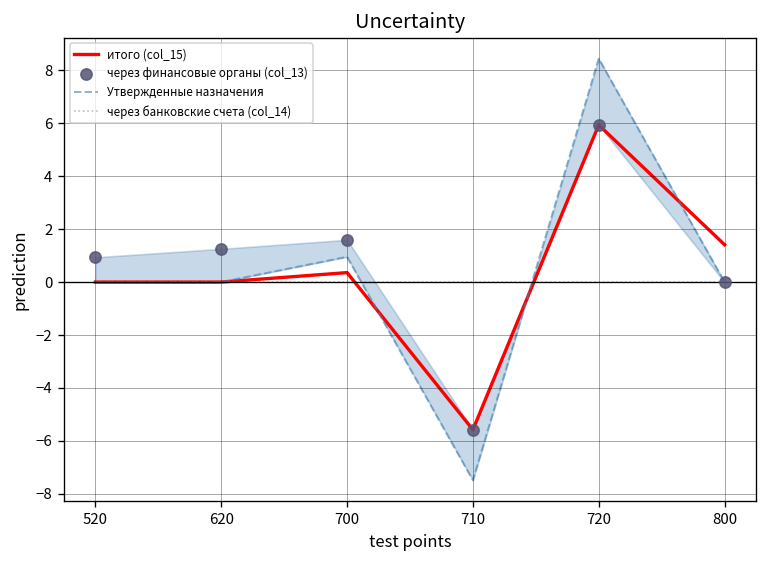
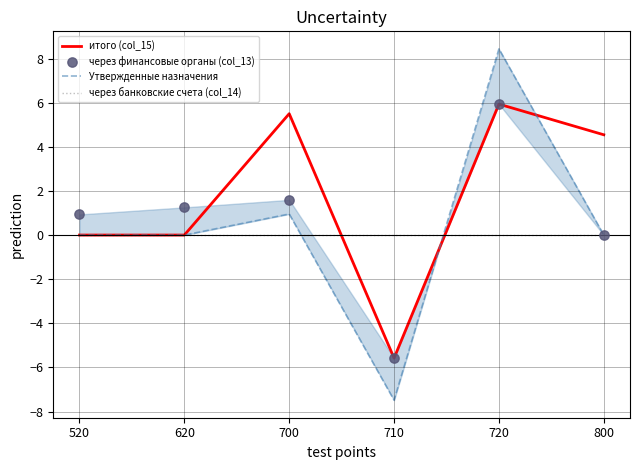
итого (col_15), 700: 0.4 -> 5.5
итого (col_15), 800: 1.4 -> 4.5
